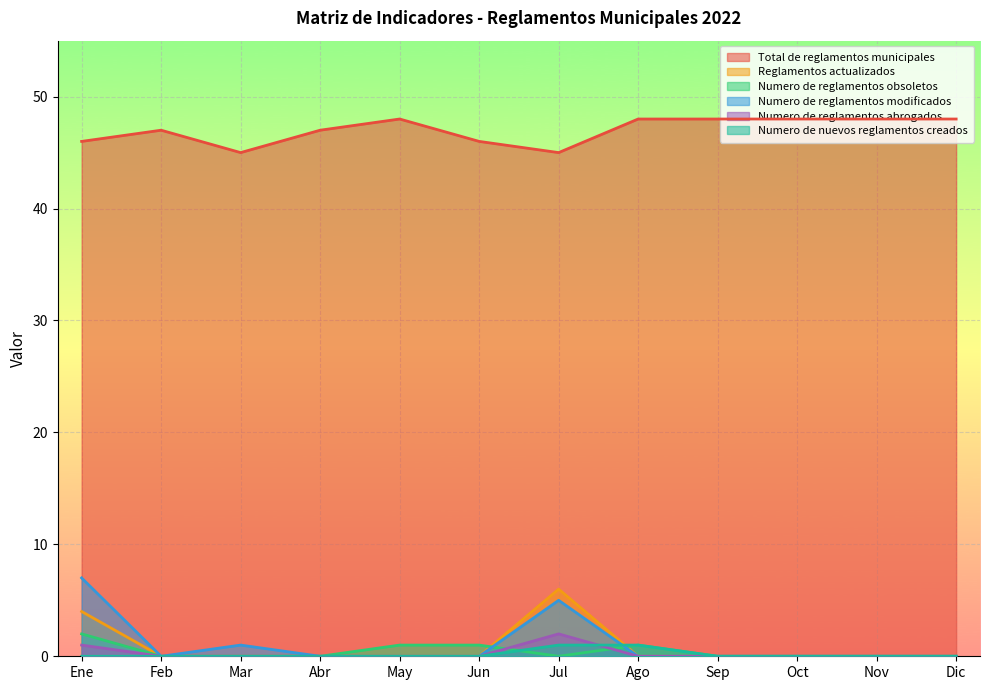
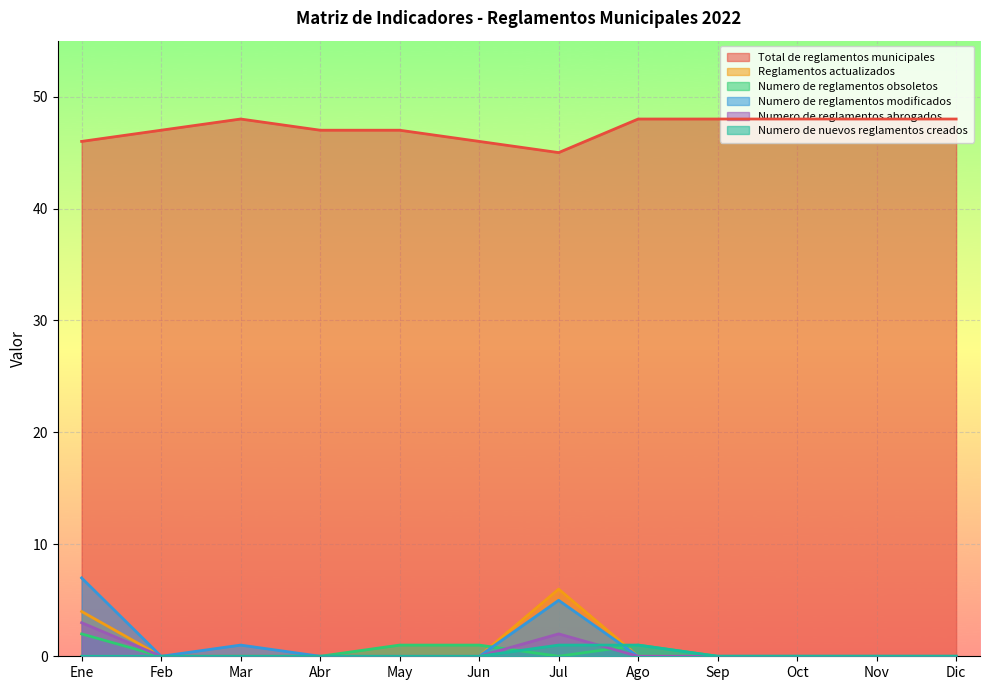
Numero de reglamentos abrogados, Ene: 1 -> 3
Total de reglamentos municipales, Mar: 45 -> 48
Total de reglamentos municipales, May: 48 -> 47
